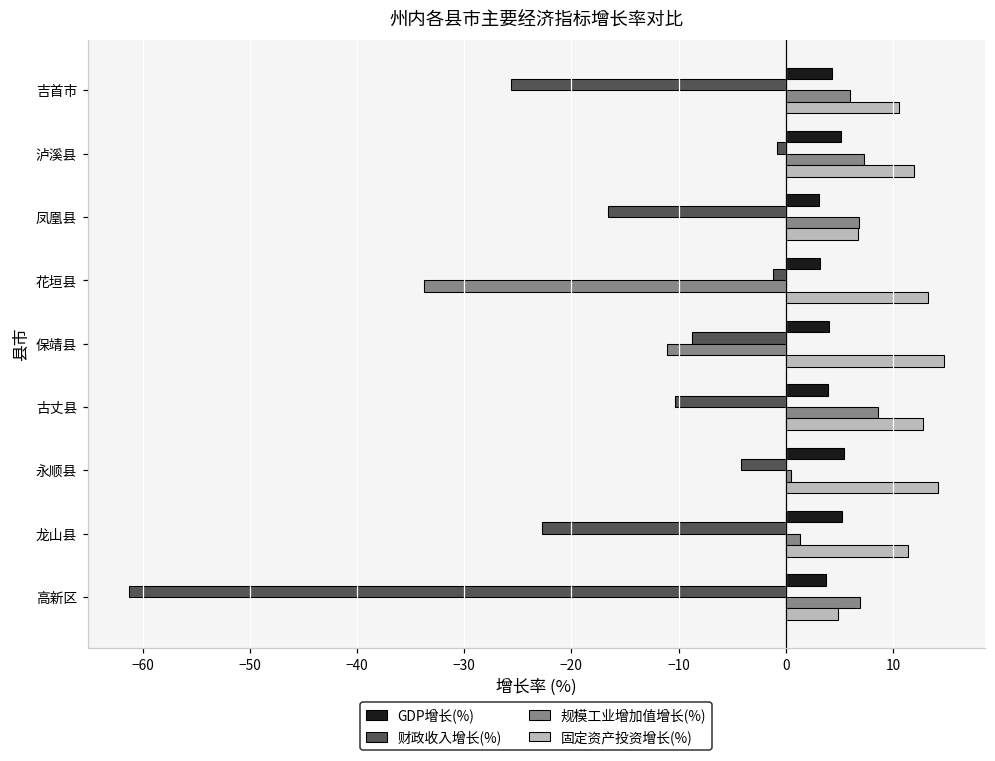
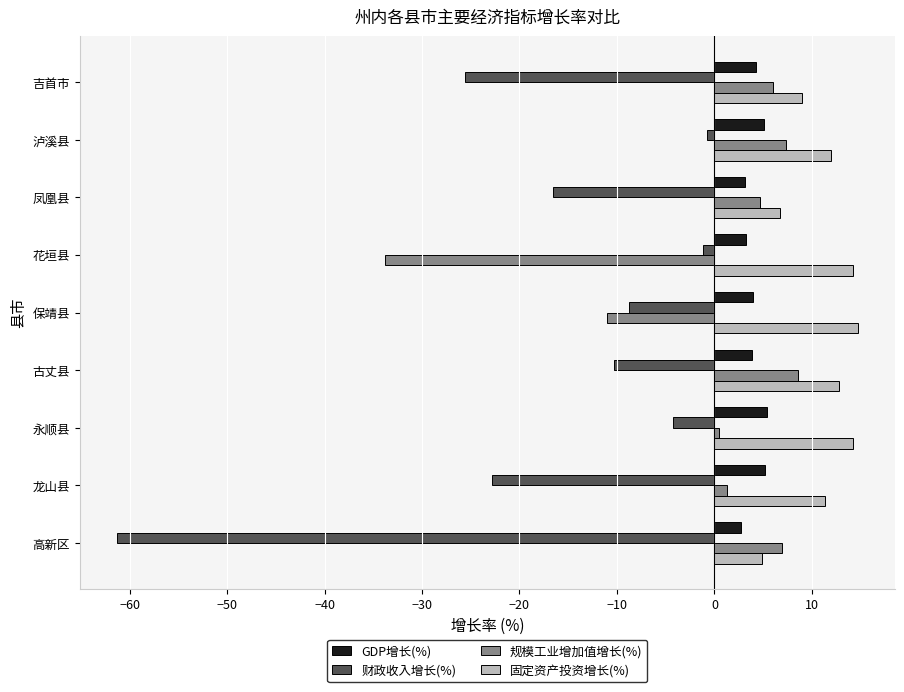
固定资产投资增长(%), 吉首市: 11 -> 9
规模工业增加值增长(%), 凤凰县: 7 -> 5
固定资产投资增长(%), 花垣县: 13 -> 14
GDP增长(%), 高新区: 4 -> 3
